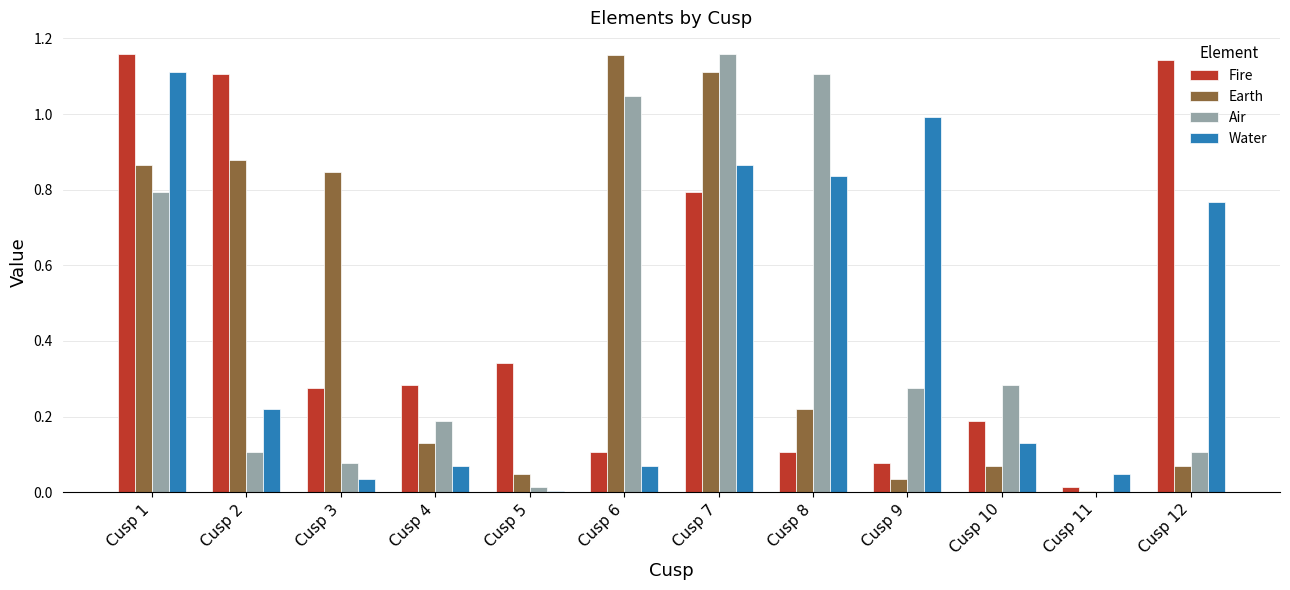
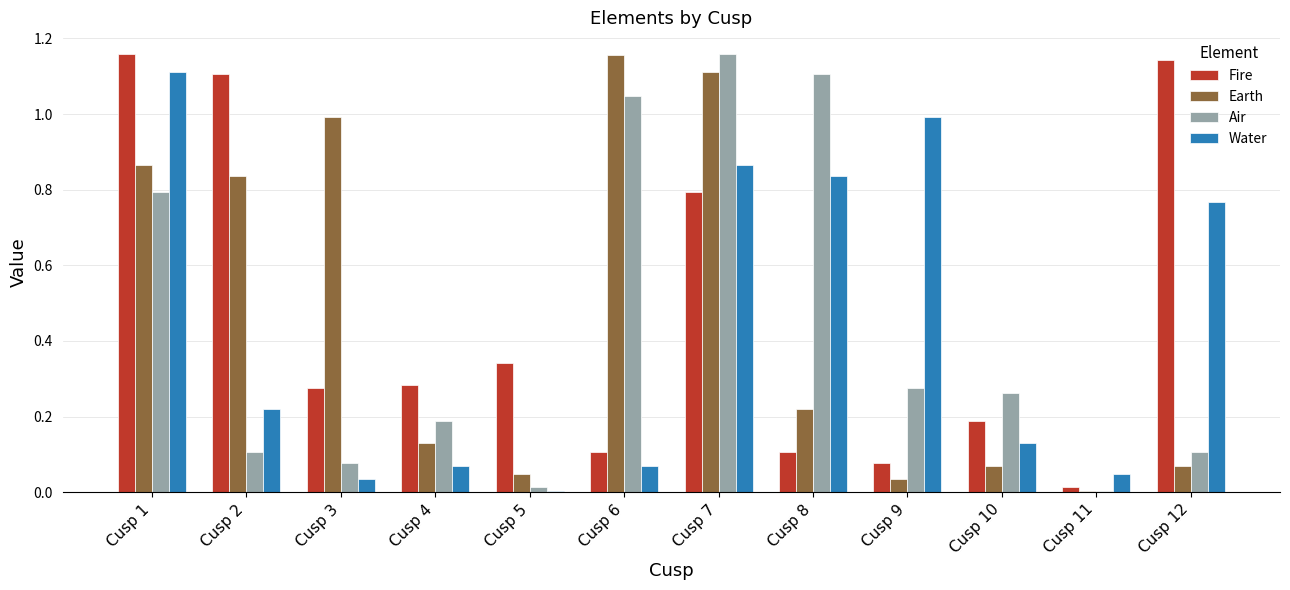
Earth, Cusp 2: 0.88 -> 0.84
Earth, Cusp 3: 0.85 -> 0.99
Air, Cusp 10: 0.28 -> 0.26
